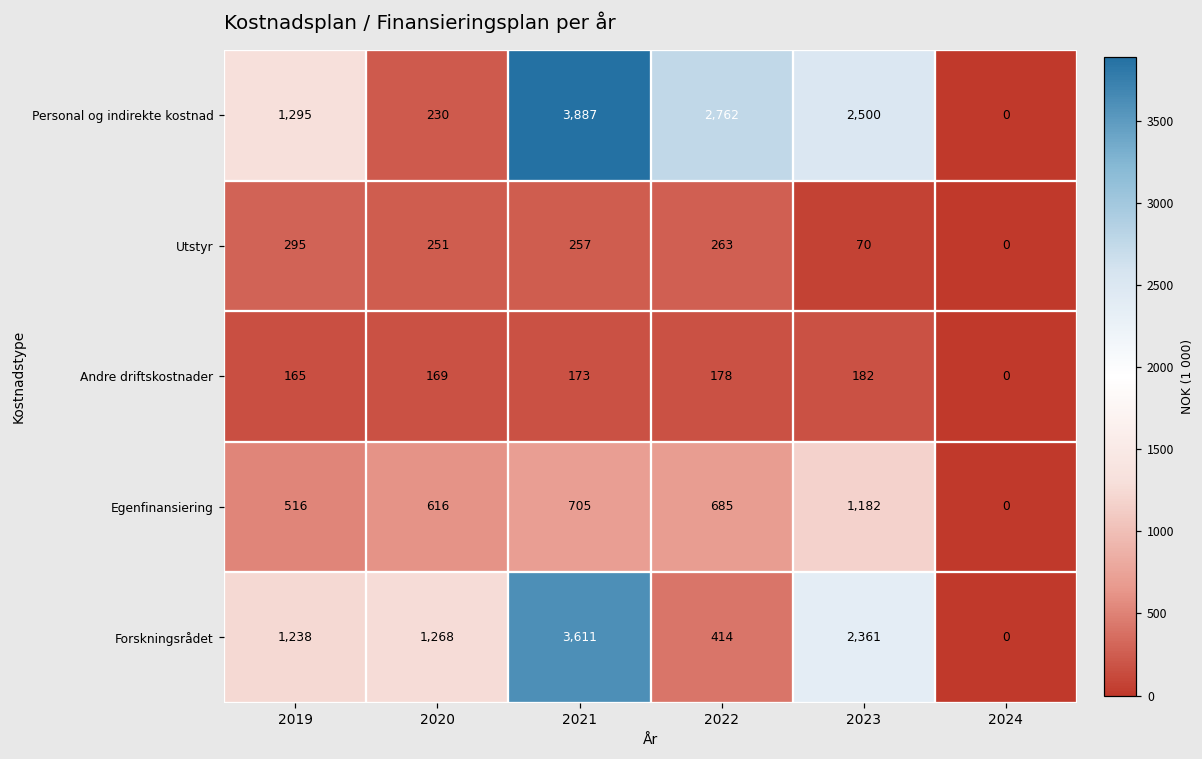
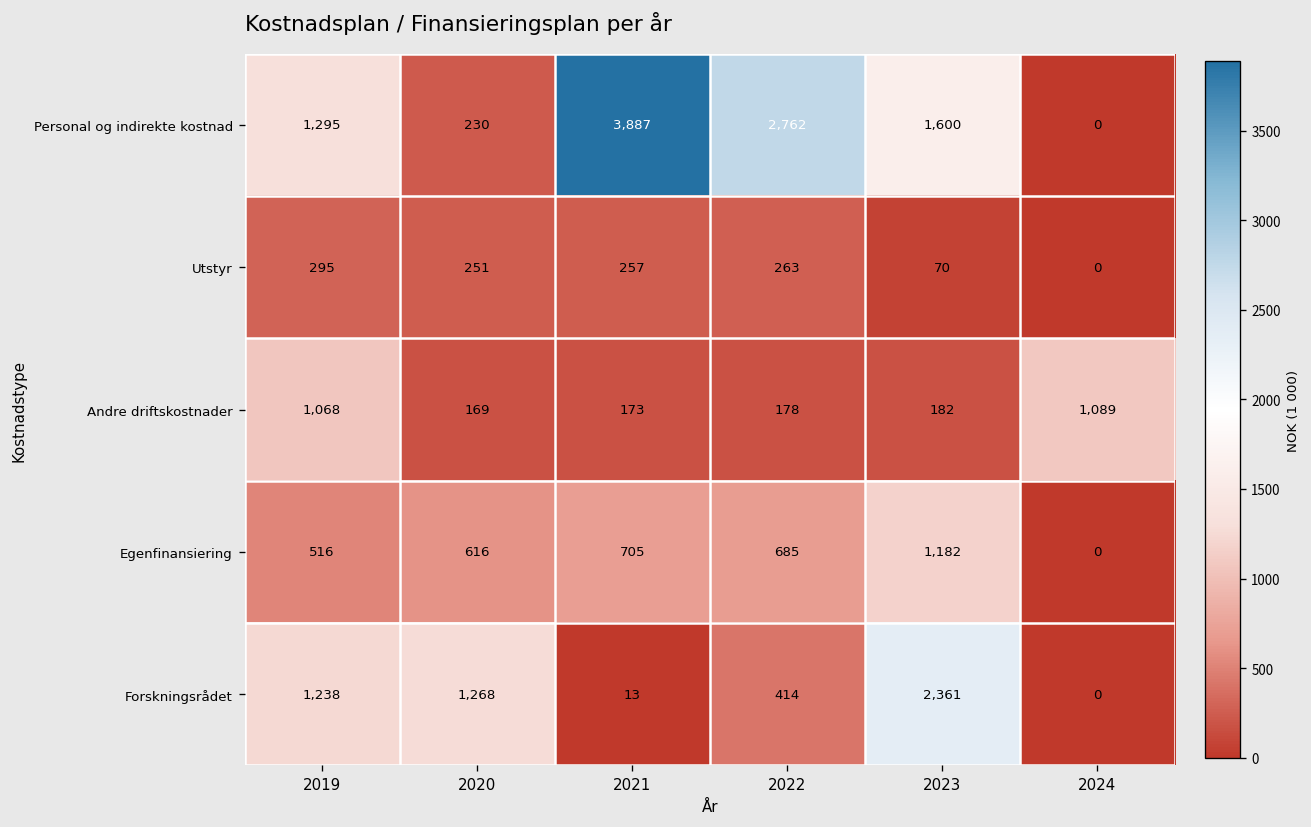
Personal og indirekte kostnad, 2023: 2,500 -> 1,600
Andre driftskostnader, 2019: 165 -> 1,068
Andre driftskostnader, 2024: 0 -> 1,089
Forskningsrådet, 2021: 3,611 -> 13
